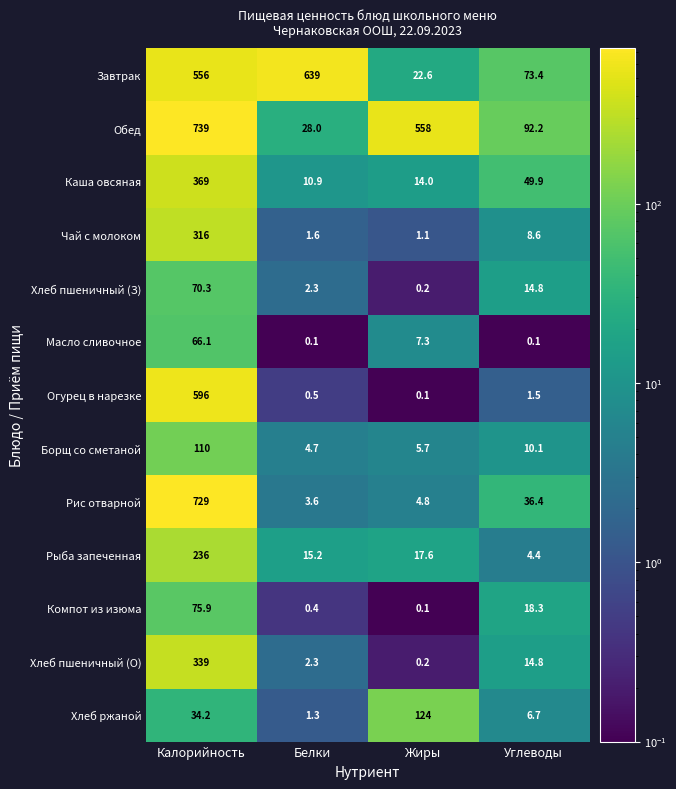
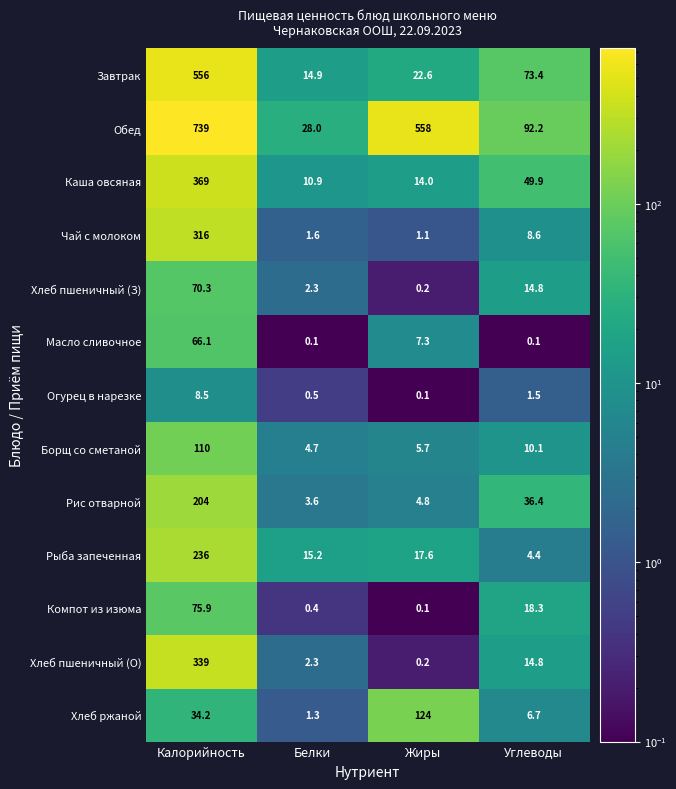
Завтрак, Белки: 639 -> 14.9
Огурец в нарезке, Калорийность: 596 -> 8.5
Рис отварной, Калорийность: 729 -> 204
